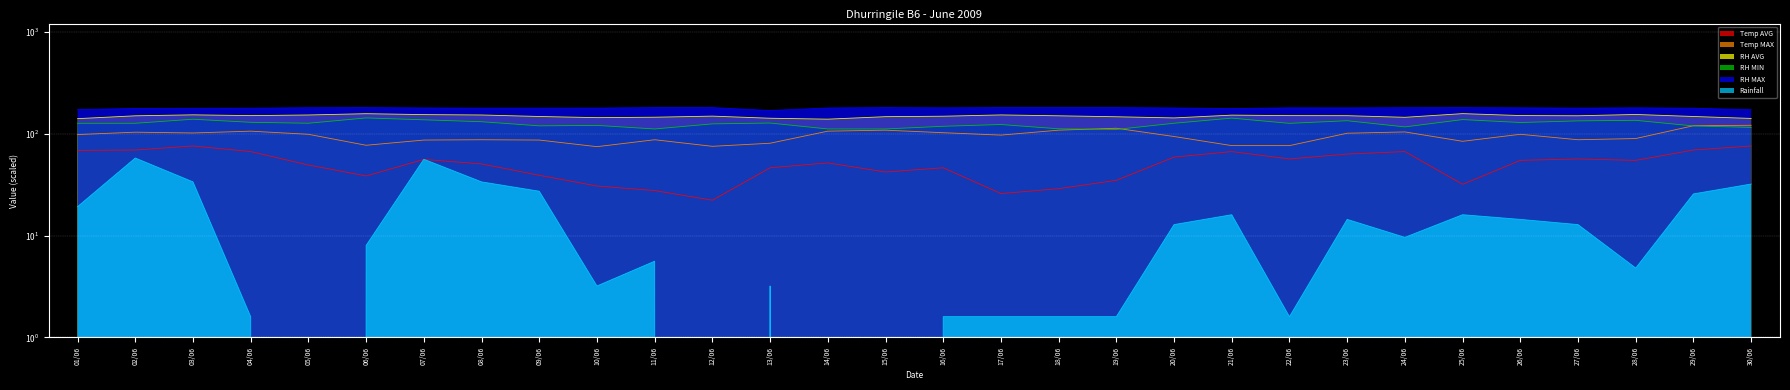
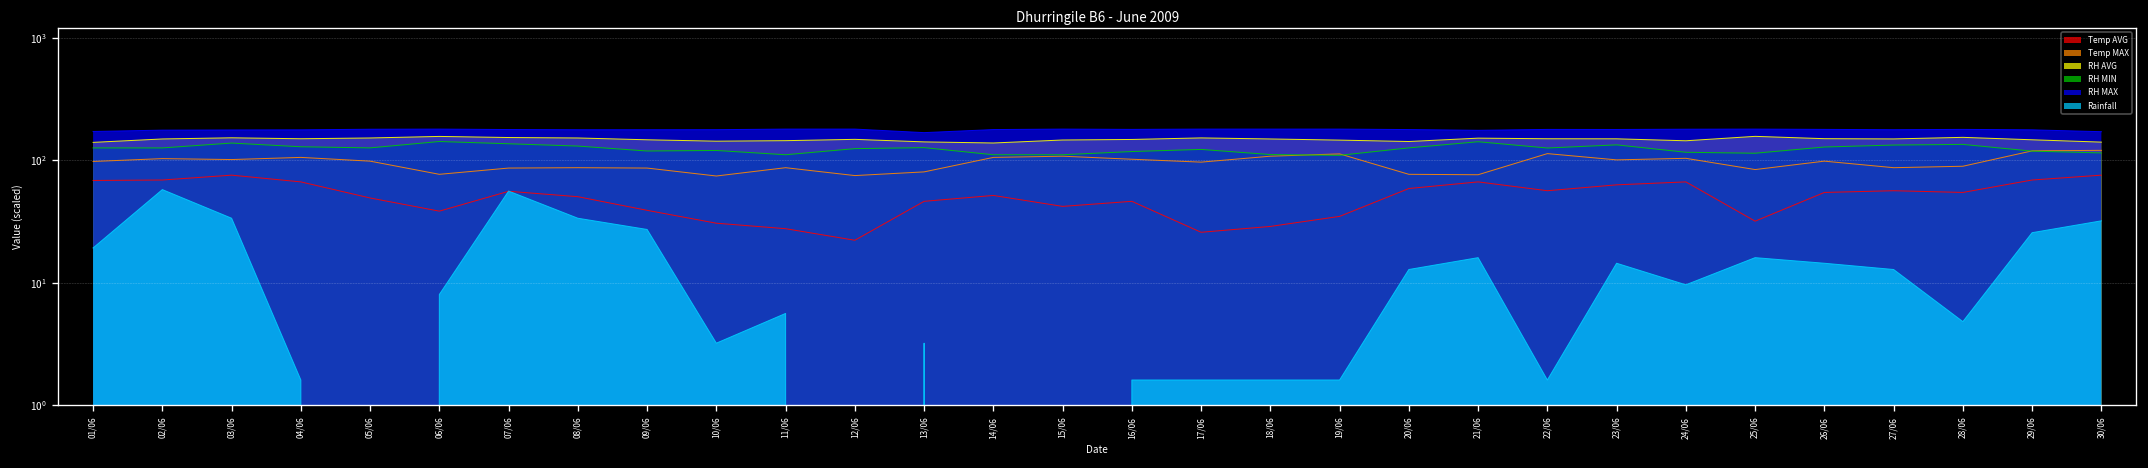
Temp MAX, 20/06: 90 -> 80
Temp MAX, 22/06: 80 -> 110
RH MIN, 25/06: 140 -> 110
